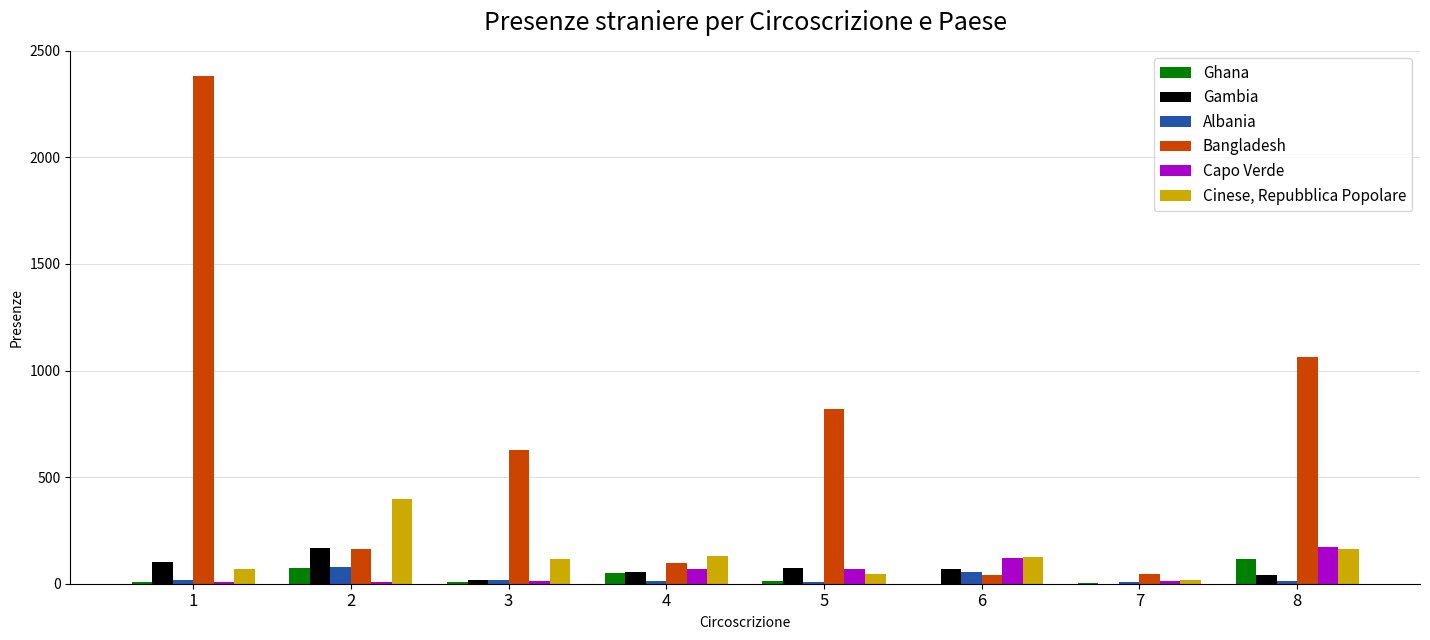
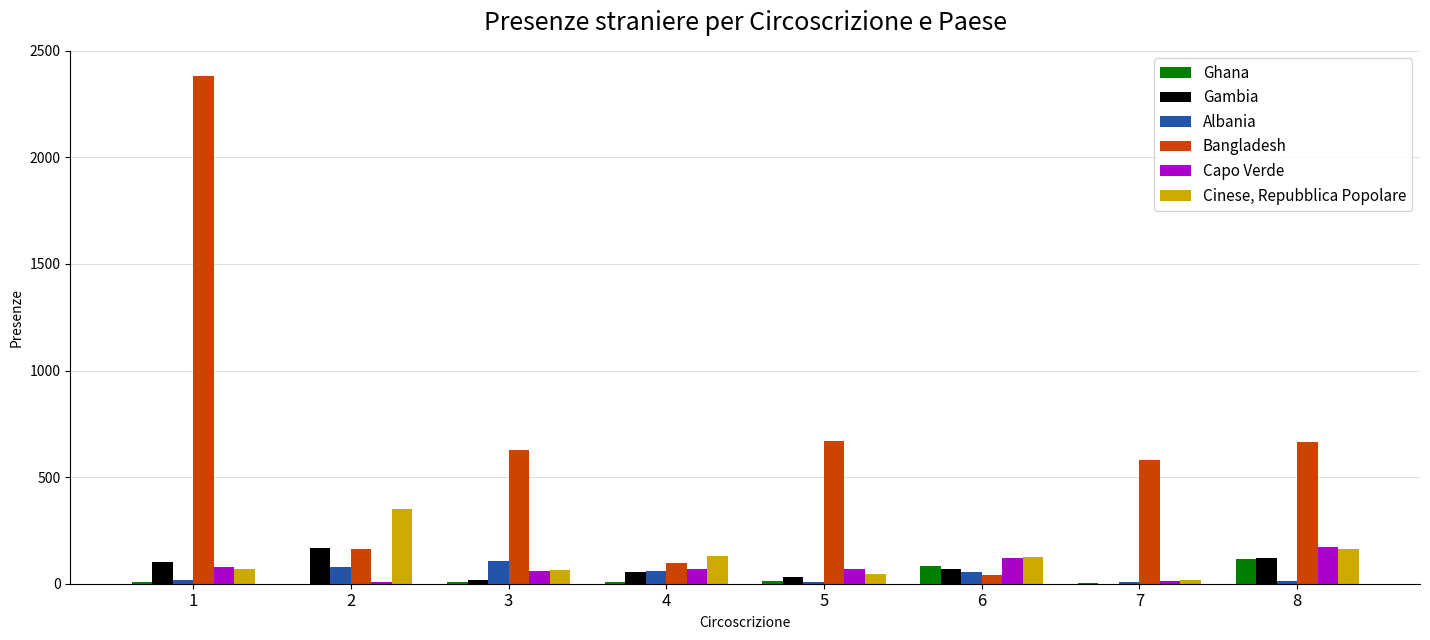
Capo Verde, 1: 10 -> 80
Ghana, 2: 80 -> 0
Cinese, Repubblica Popolare, 2: 400 -> 350
Albania, 3: 20 -> 110
Capo Verde, 3: 10 -> 60
Cinese, Repubblica Popolare, 3: 120 -> 70
Ghana, 4: 50 -> 10
Albania, 4: 10 -> 60
Gambia, 5: 80 -> 30
Bangladesh, 5: 820 -> 670
Ghana, 6: 0 -> 90
Bangladesh, 7: 40 -> 580
Gambia, 8: 40 -> 120
Bangladesh, 8: 1070 -> 660
